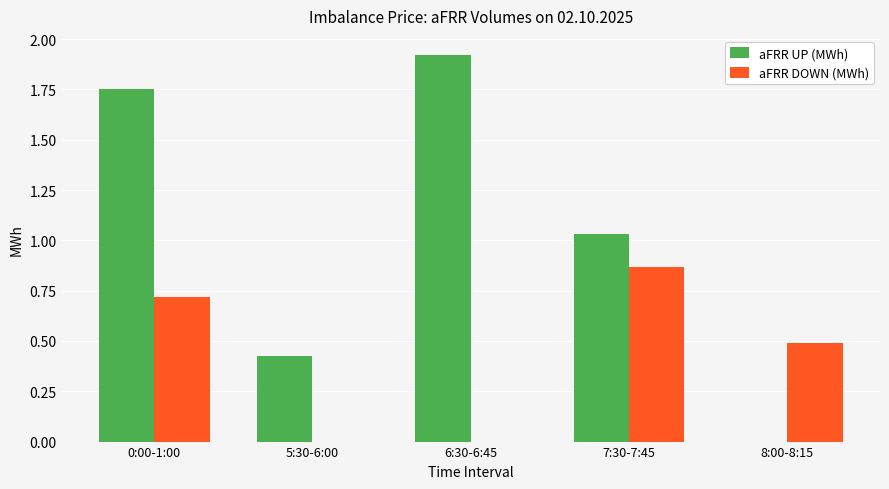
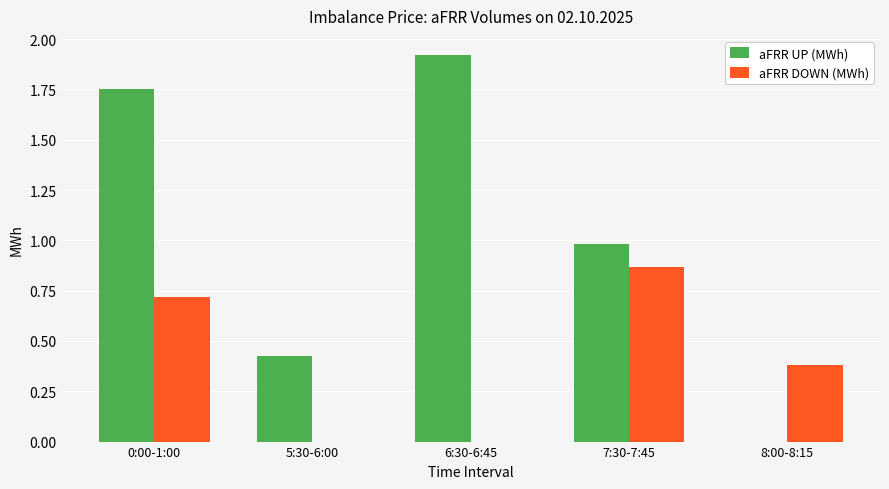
aFRR UP (MWh), 7:30-7:45: 1.03 -> 0.98
aFRR DOWN (MWh), 8:00-8:15: 0.49 -> 0.38
